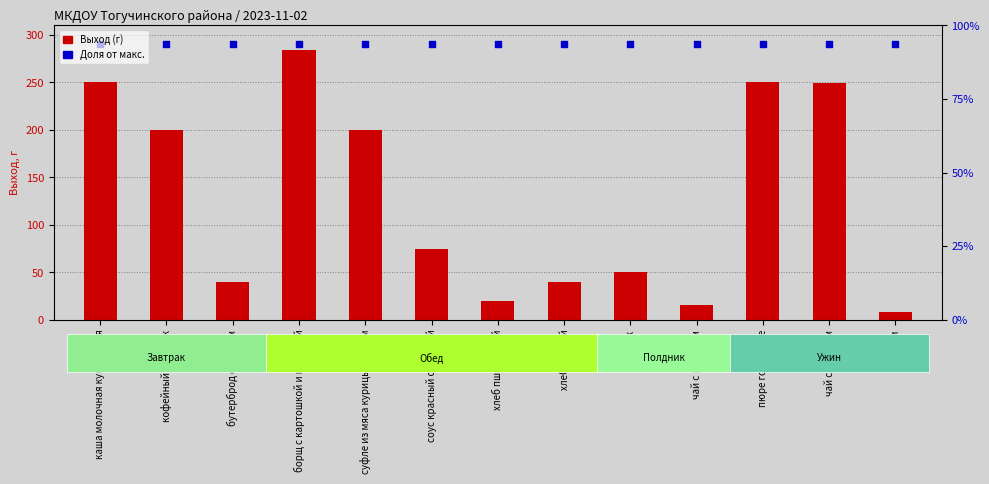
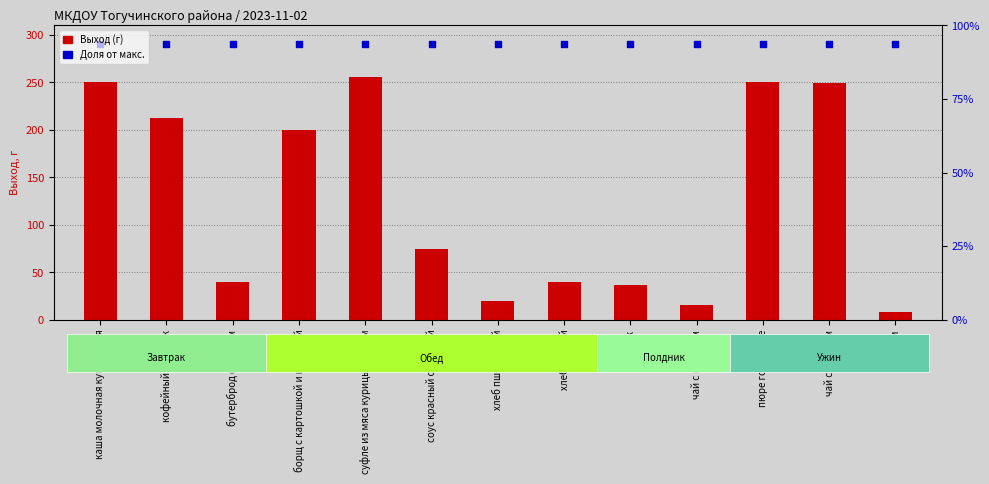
Выход (г), кофейный напиток: 200 -> 210
Выход (г), борщ с картошкой и капустой: 280 -> 200
Выход (г), суфле из мяса курицы с рисом: 200 -> 260
Выход (г), пряник: 50 -> 40
